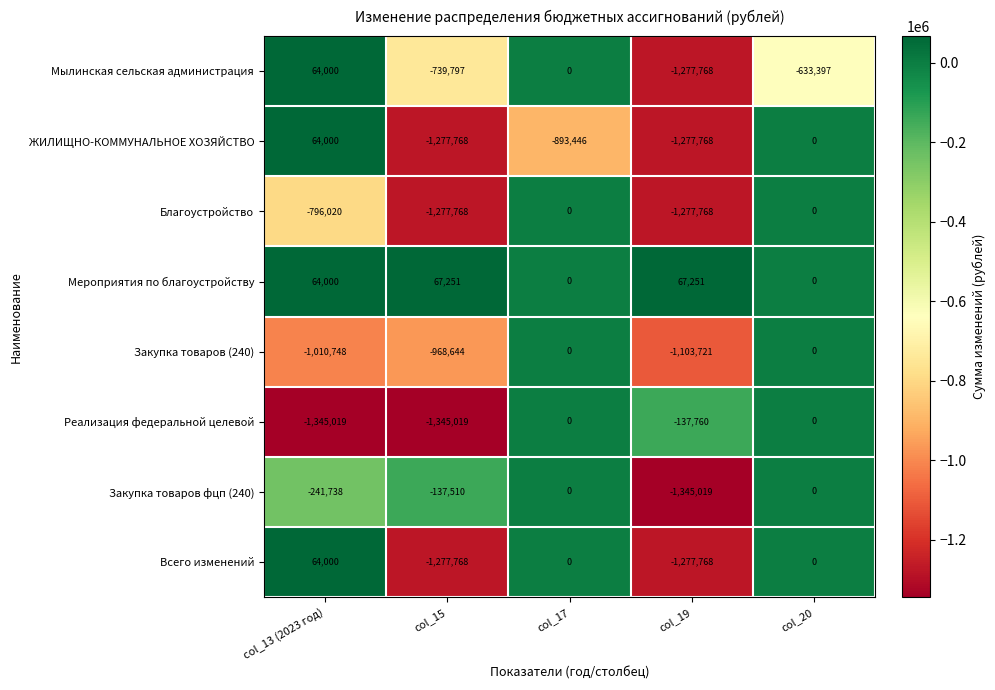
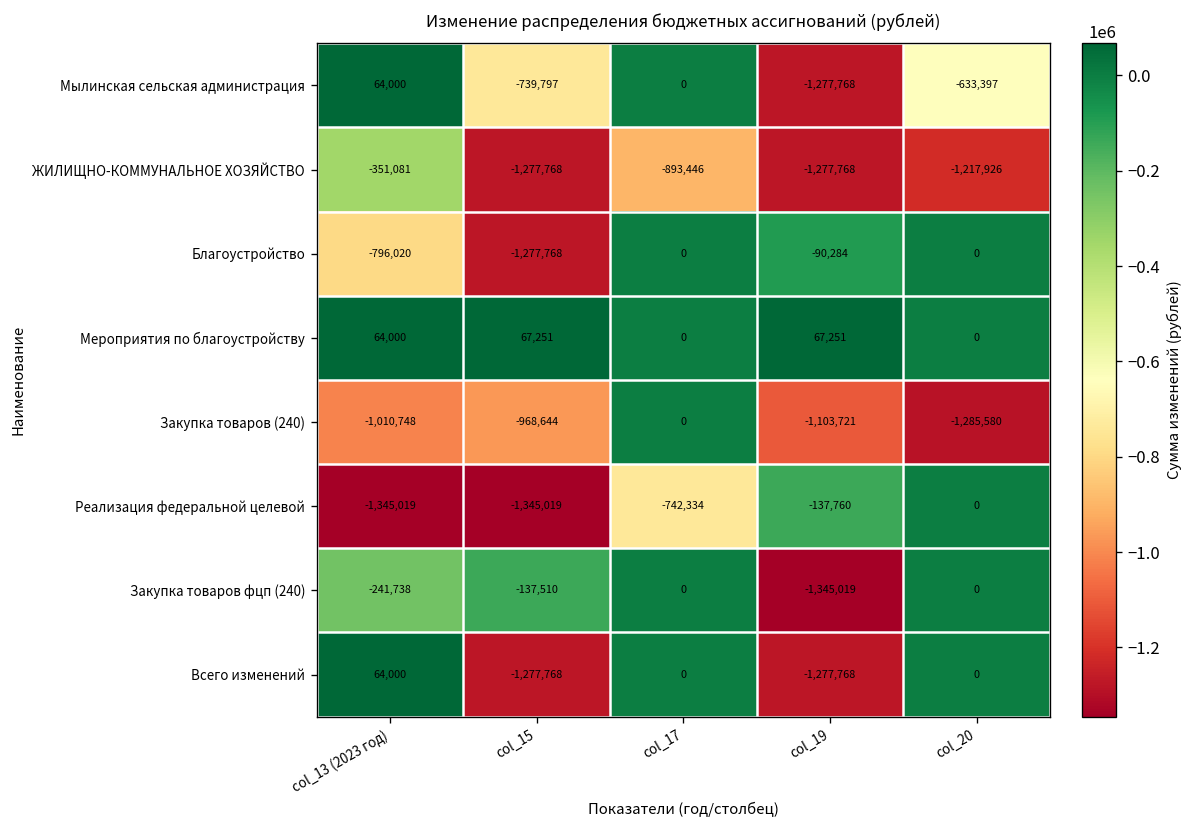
ЖИЛИЩНО-КОММУНАЛЬНОЕ ХОЗЯЙСТВО, col_13 (2023 год): 64,000 -> -351,081
ЖИЛИЩНО-КОММУНАЛЬНОЕ ХОЗЯЙСТВО, col_20: 0 -> -1,217,926
Благоустройство, col_19: -1,277,768 -> -90,284
Закупка товаров (240), col_20: 0 -> -1,285,580
Реализация федеральной целевой, col_17: 0 -> -742,334
